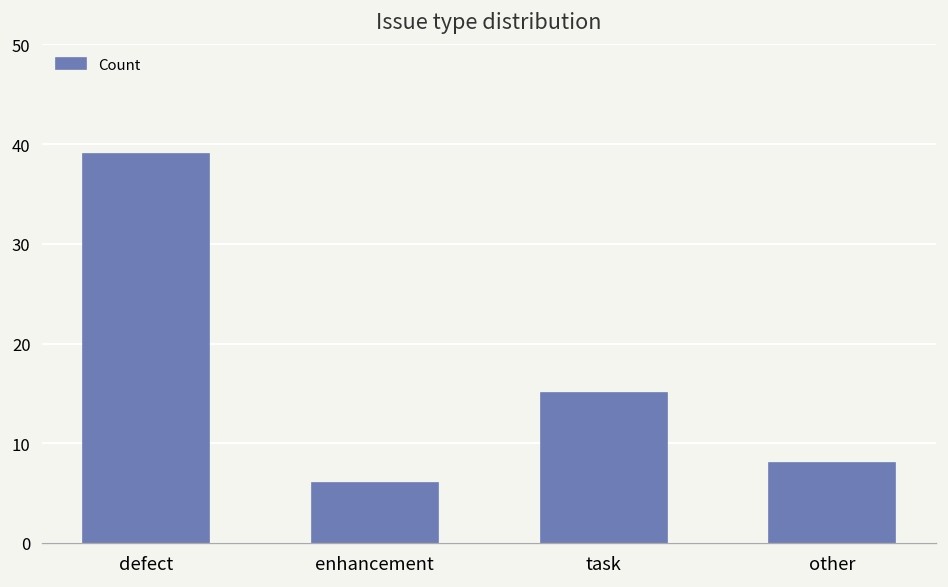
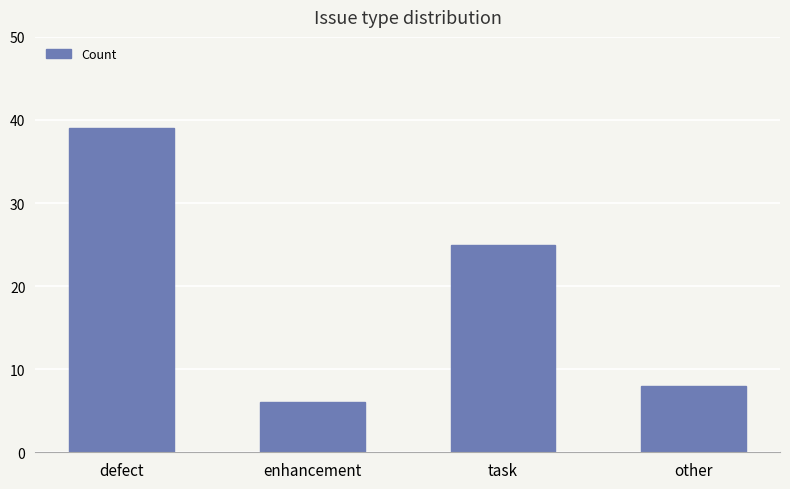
task: 15 -> 25
